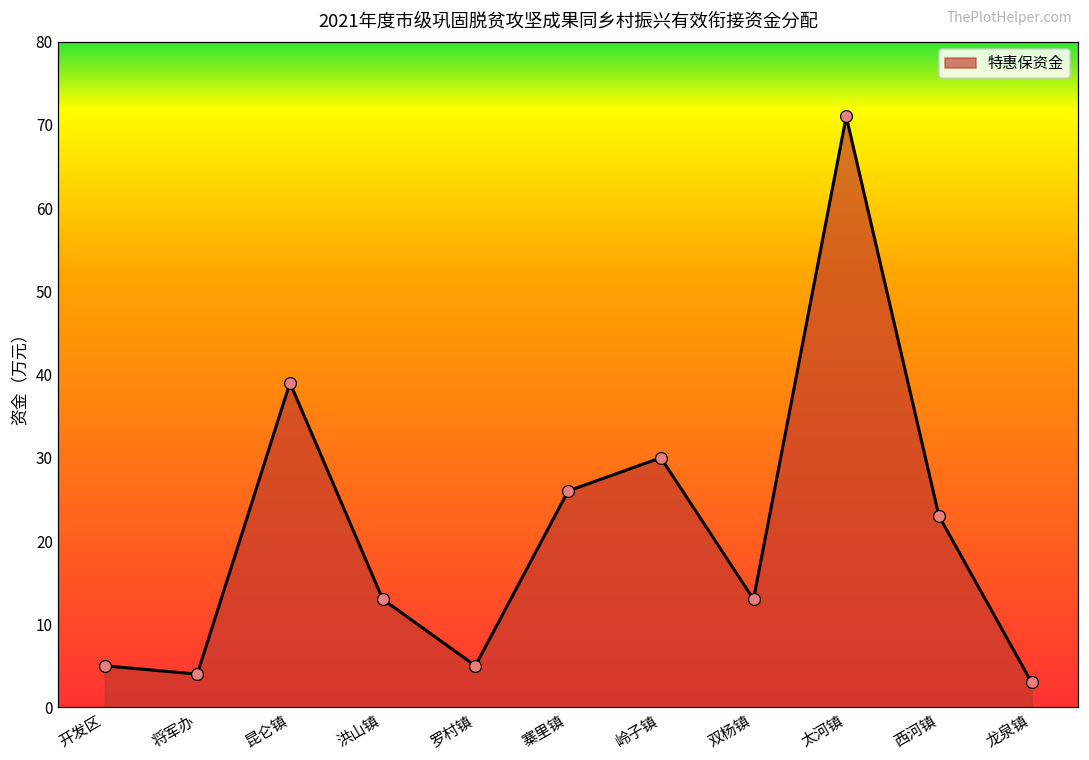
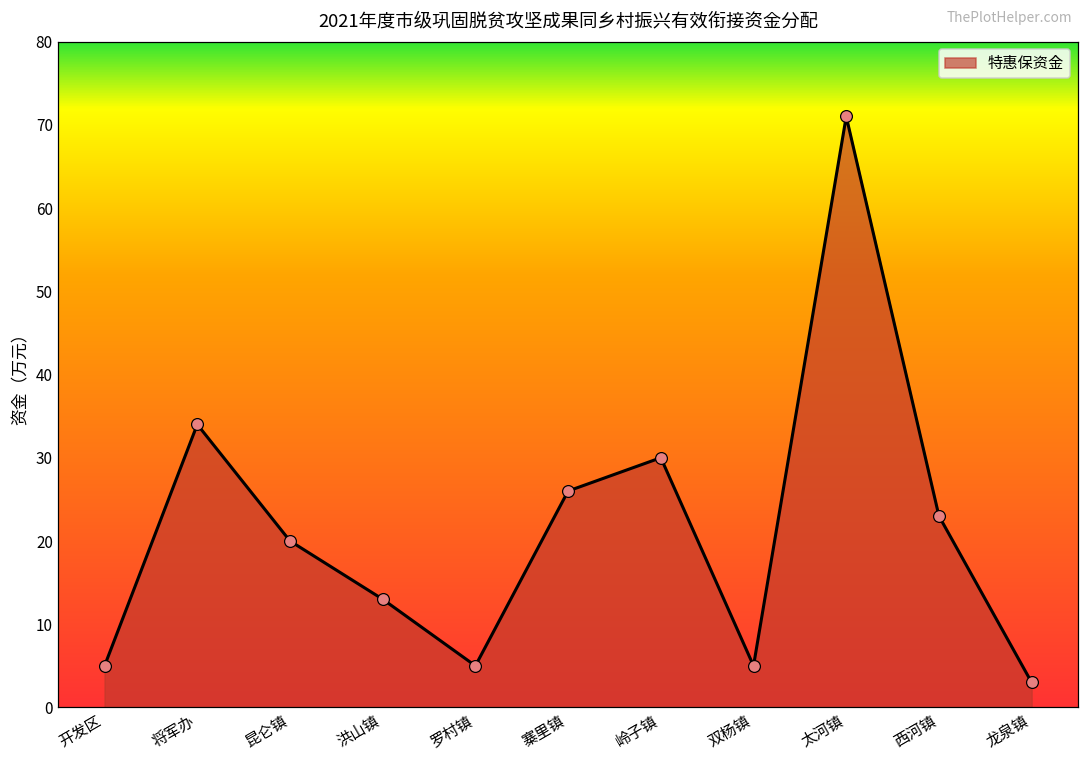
将军办: 4 -> 34
昆仑镇: 39 -> 20
双杨镇: 13 -> 5
